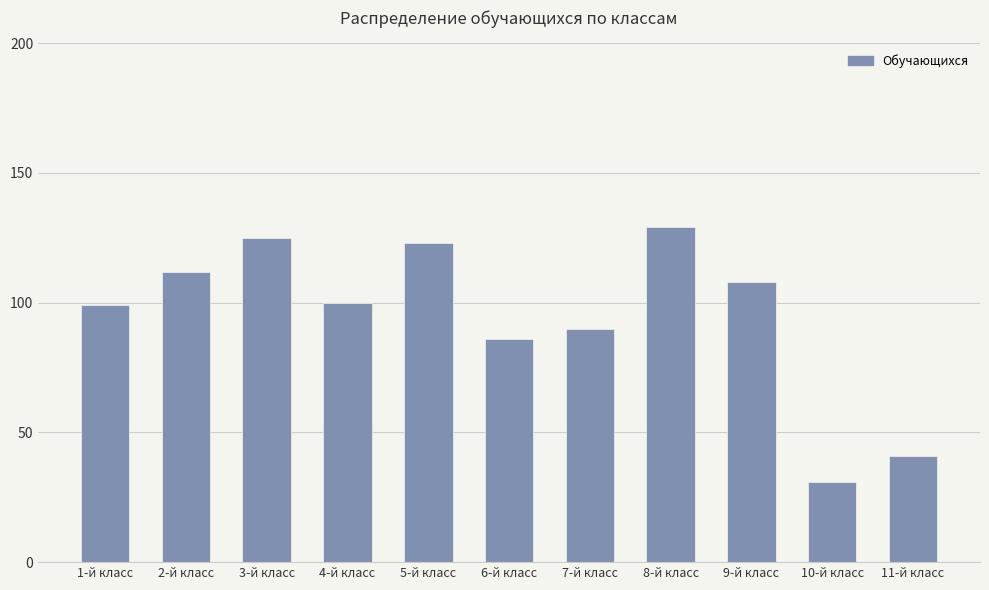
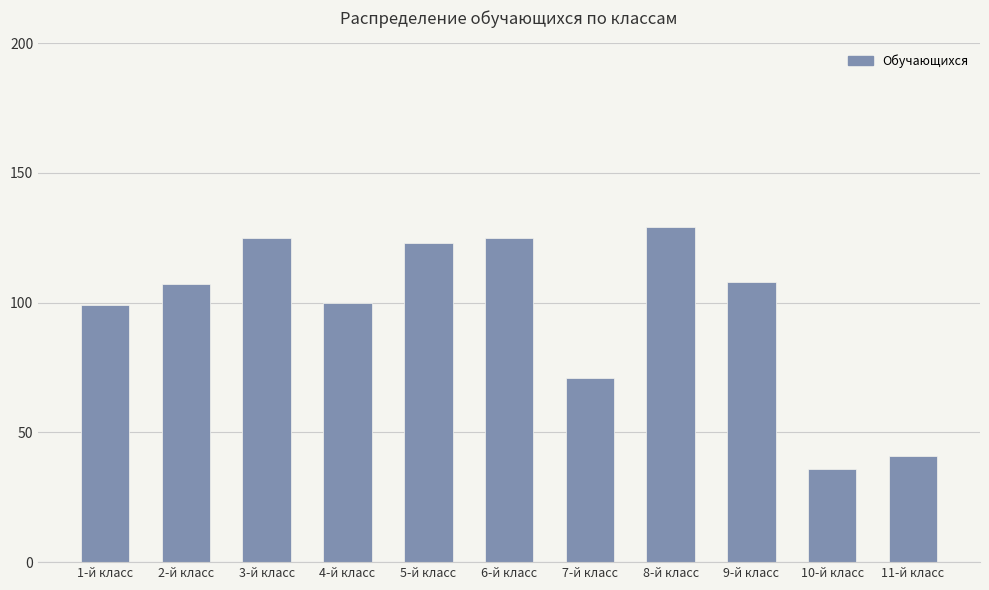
2-й класс: 112 -> 107
6-й класс: 86 -> 125
7-й класс: 90 -> 71
10-й класс: 31 -> 36
